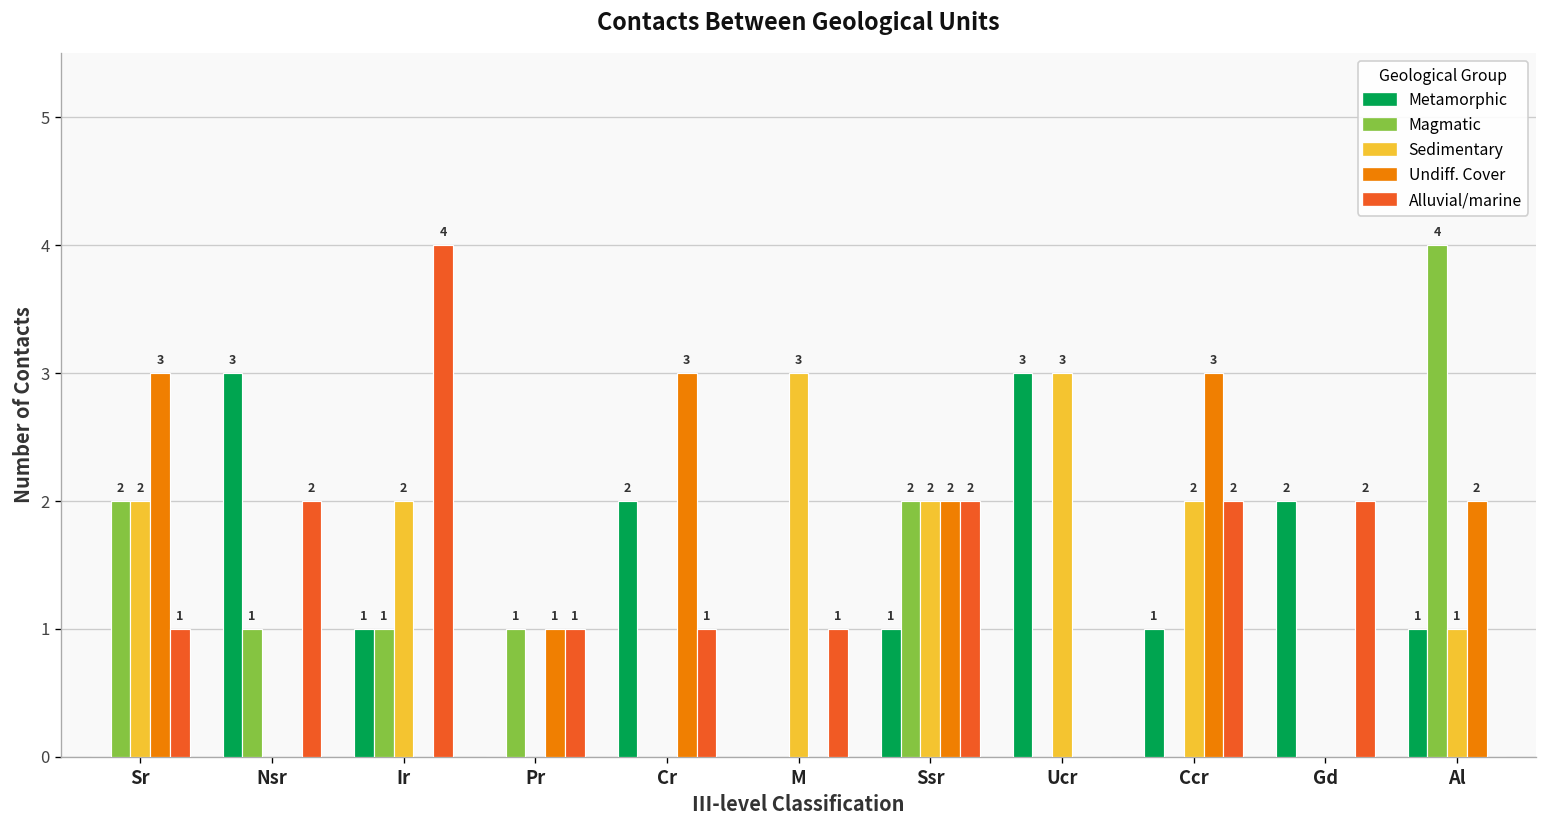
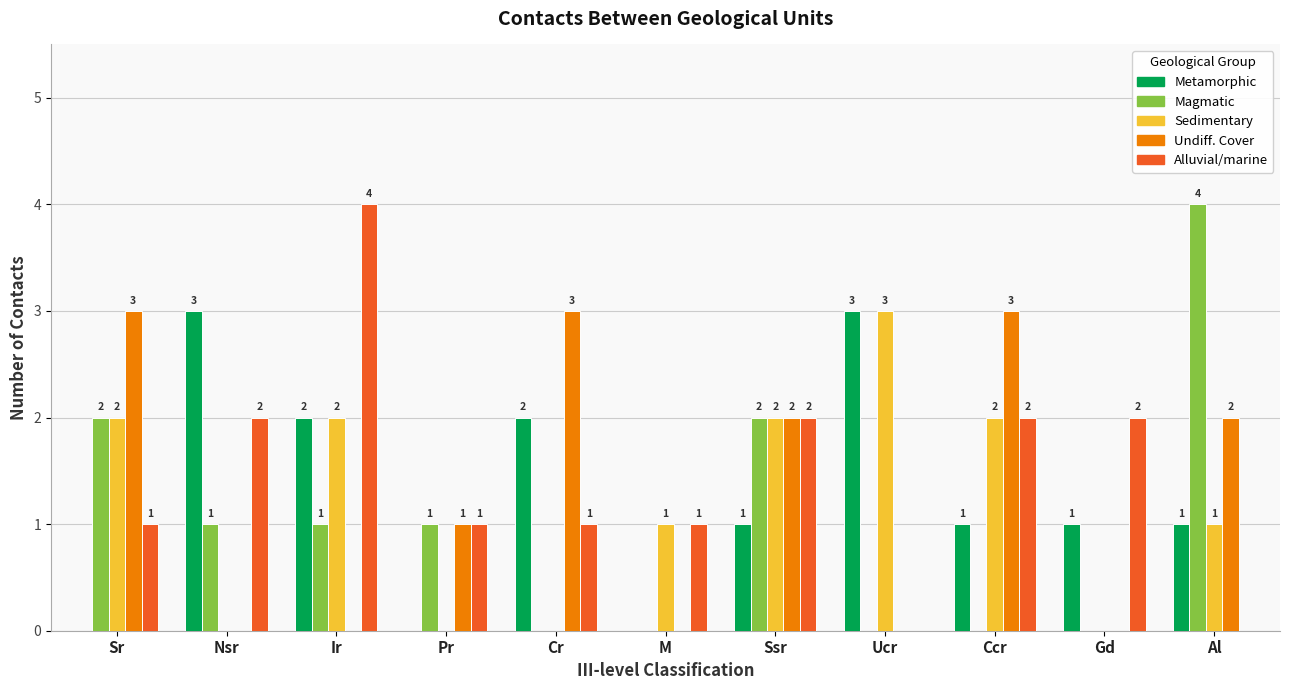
Metamorphic, Ir: 1 -> 2
Sedimentary, M: 3 -> 1
Metamorphic, Gd: 2 -> 1
